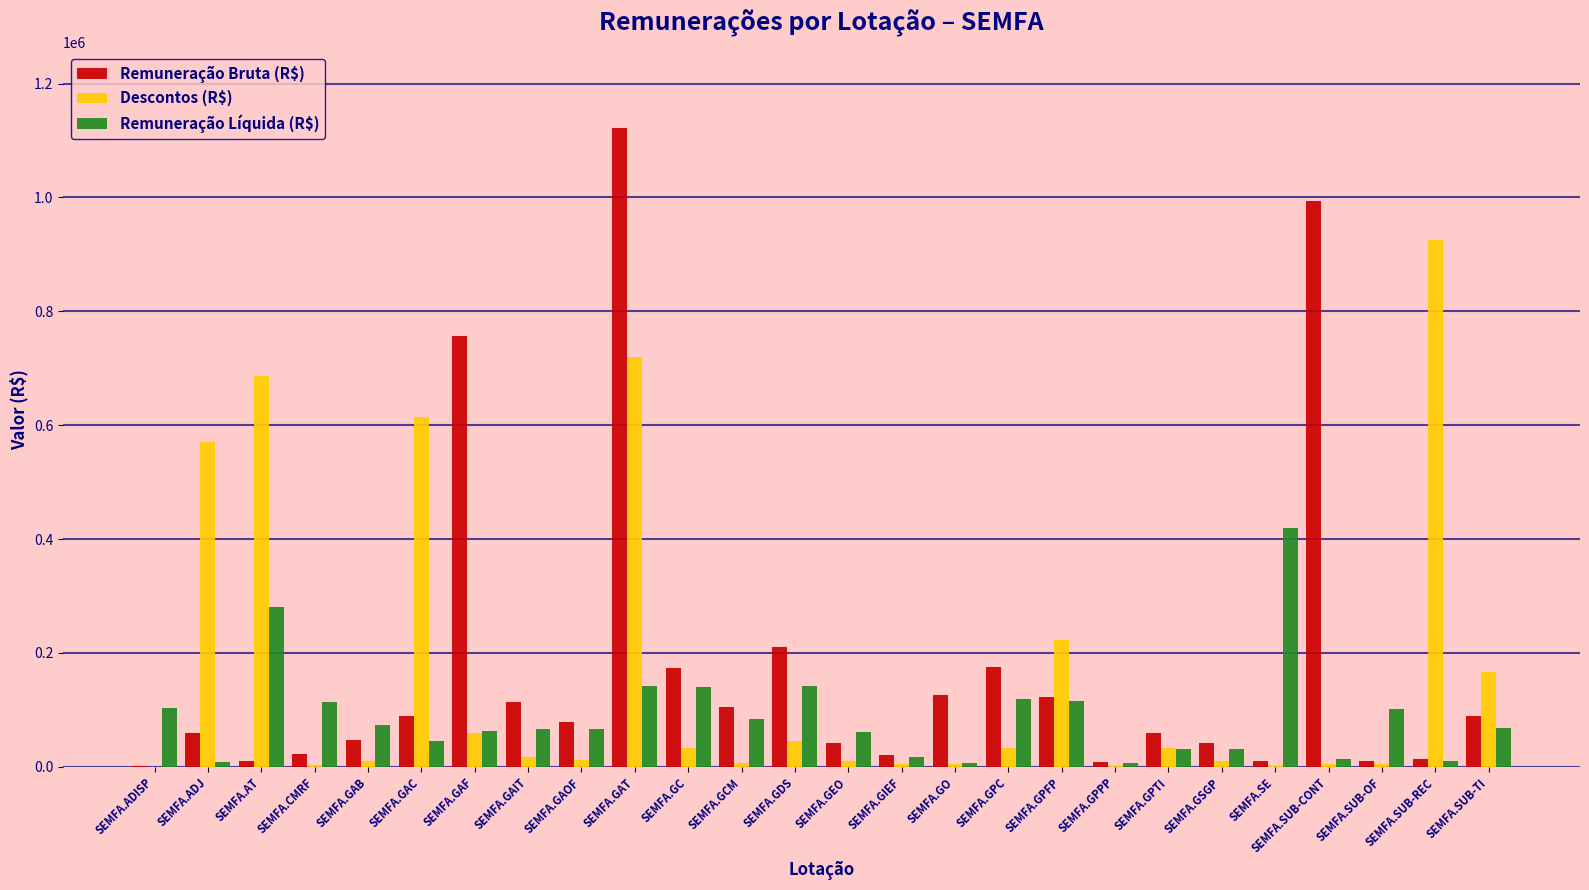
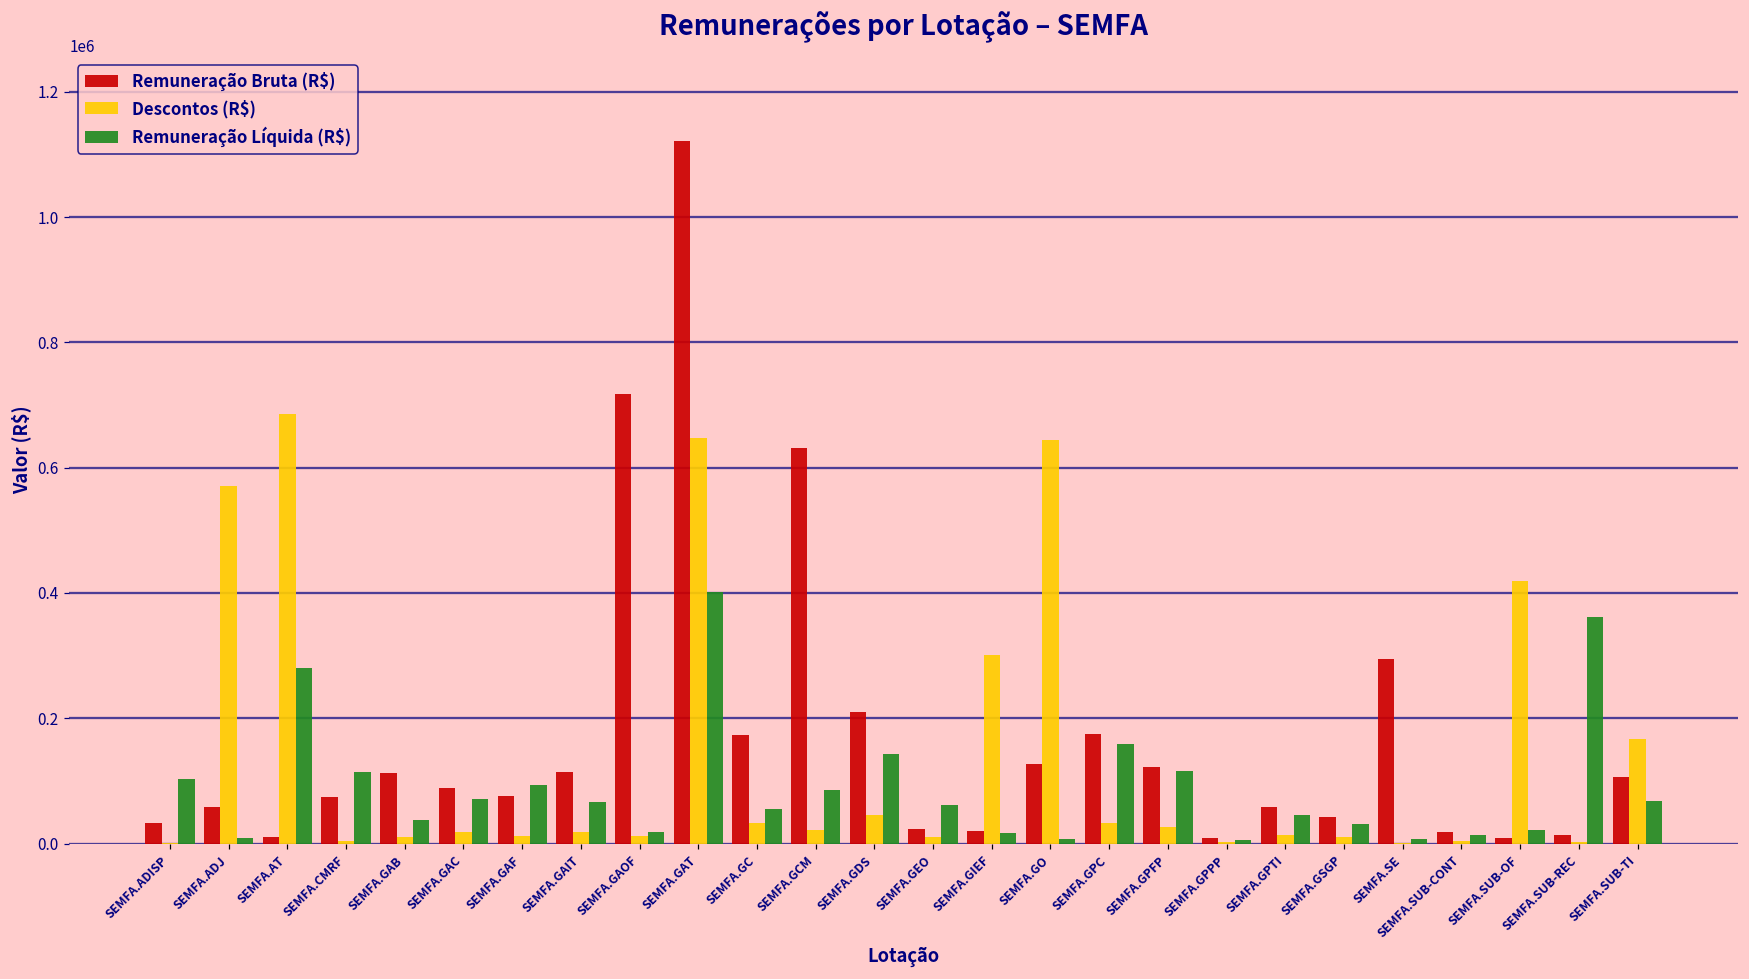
Remuneração Bruta (R$), SEMFA.ADISP: 0 -> 30000
Remuneração Bruta (R$), SEMFA.CMRF: 20000 -> 70000
Remuneração Bruta (R$), SEMFA.GAB: 50000 -> 110000
Remuneração Líquida (R$), SEMFA.GAB: 70000 -> 40000
Descontos (R$), SEMFA.GAC: 610000 -> 20000
Remuneração Líquida (R$), SEMFA.GAC: 50000 -> 70000
Remuneração Bruta (R$), SEMFA.GAF: 760000 -> 80000
Descontos (R$), SEMFA.GAF: 60000 -> 10000
Remuneração Líquida (R$), SEMFA.GAF: 60000 -> 90000
Remuneração Bruta (R$), SEMFA.GAOF: 80000 -> 720000
Remuneração Líquida (R$), SEMFA.GAOF: 70000 -> 20000
Descontos (R$), SEMFA.GAT: 720000 -> 650000
Remuneração Líquida (R$), SEMFA.GAT: 140000 -> 400000
Remuneração Líquida (R$), SEMFA.GC: 140000 -> 60000
Remuneração Bruta (R$), SEMFA.GCM: 110000 -> 630000
Descontos (R$), SEMFA.GCM: 10000 -> 20000
Remuneração Bruta (R$), SEMFA.GEO: 40000 -> 20000
Descontos (R$), SEMFA.GIEF: 0 -> 300000
Descontos (R$), SEMFA.GO: 10000 -> 640000
Remuneração Líquida (R$), SEMFA.GPC: 120000 -> 160000
Descontos (R$), SEMFA.GPFP: 220000 -> 30000
Descontos (R$), SEMFA.GPTI: 30000 -> 10000
Remuneração Líquida (R$), SEMFA.GPTI: 30000 -> 40000
Remuneração Bruta (R$), SEMFA.SE: 10000 -> 290000
Remuneração Líquida (R$), SEMFA.SE: 420000 -> 10000
Remuneração Bruta (R$), SEMFA.SUB-CONT: 990000 -> 20000
Descontos (R$), SEMFA.SUB-OF: 10000 -> 420000
Remuneração Líquida (R$), SEMFA.SUB-OF: 100000 -> 20000
Descontos (R$), SEMFA.SUB-REC: 930000 -> 0
Remuneração Líquida (R$), SEMFA.SUB-REC: 10000 -> 360000
Remuneração Bruta (R$), SEMFA.SUB-TI: 90000 -> 110000
